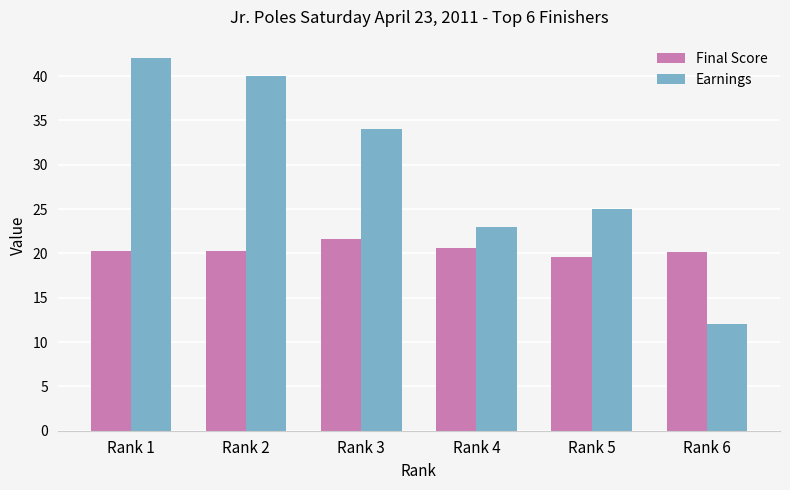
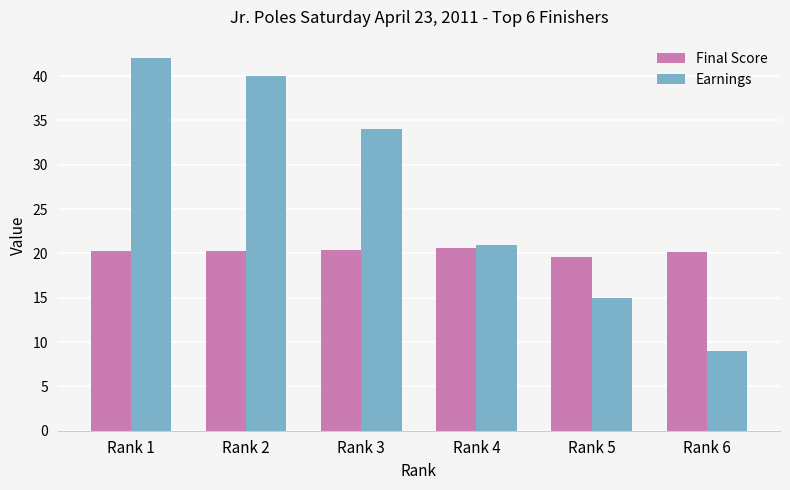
Final Score, Rank 3: 22 -> 20
Earnings, Rank 4: 23 -> 21
Earnings, Rank 5: 25 -> 15
Earnings, Rank 6: 12 -> 9
